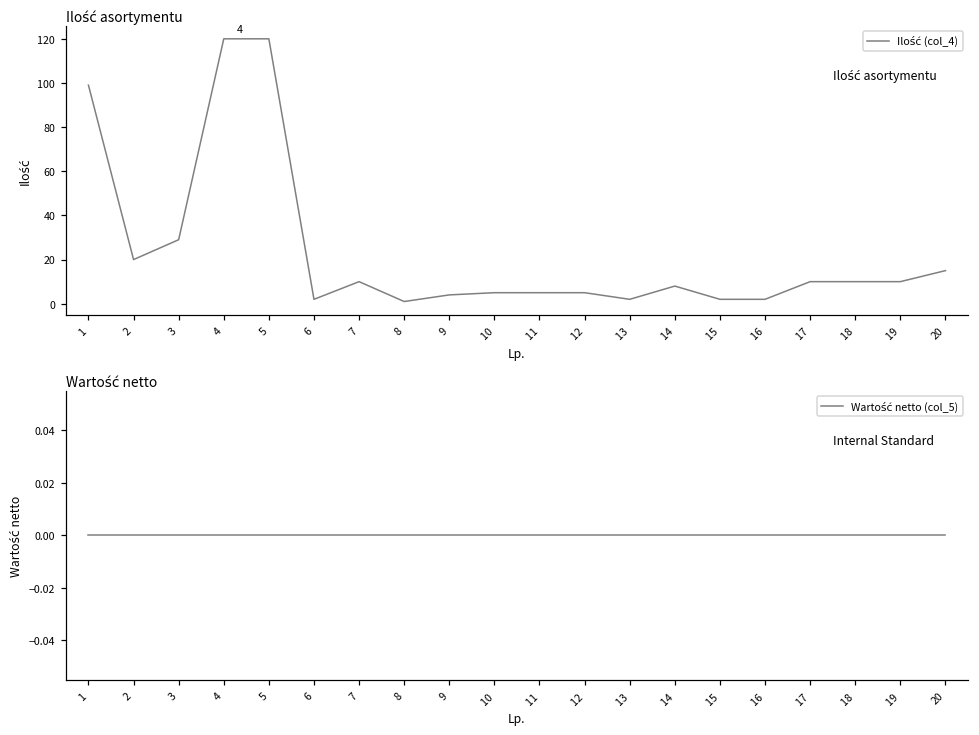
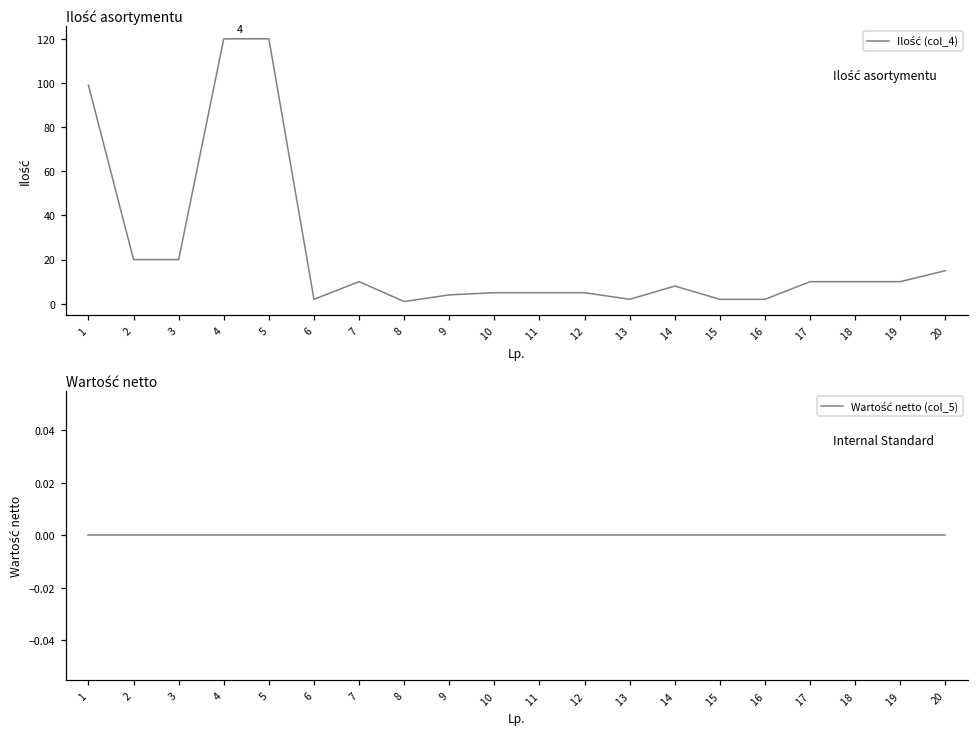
Ilość asortymentu, 3: 29 -> 20
